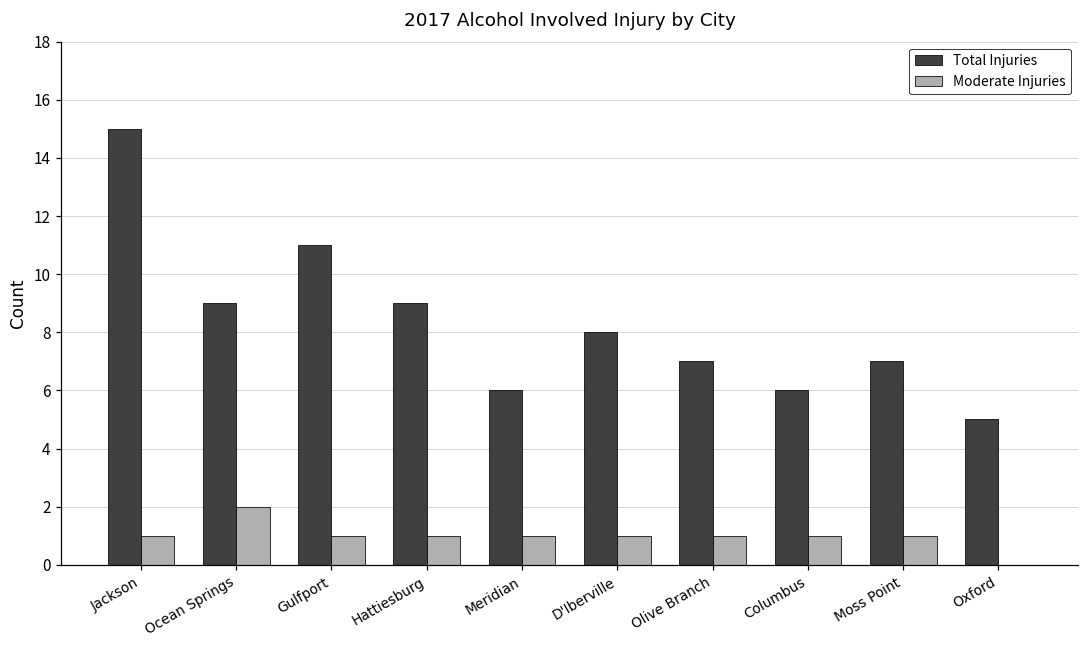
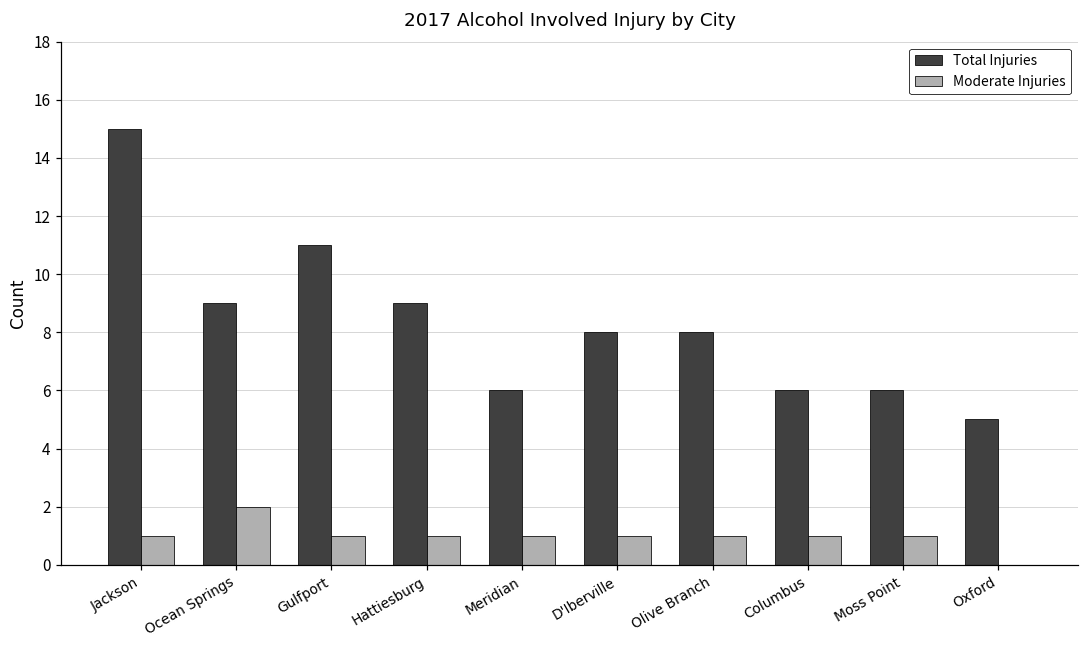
Total Injuries, Olive Branch: 7 -> 8
Total Injuries, Moss Point: 7 -> 6
